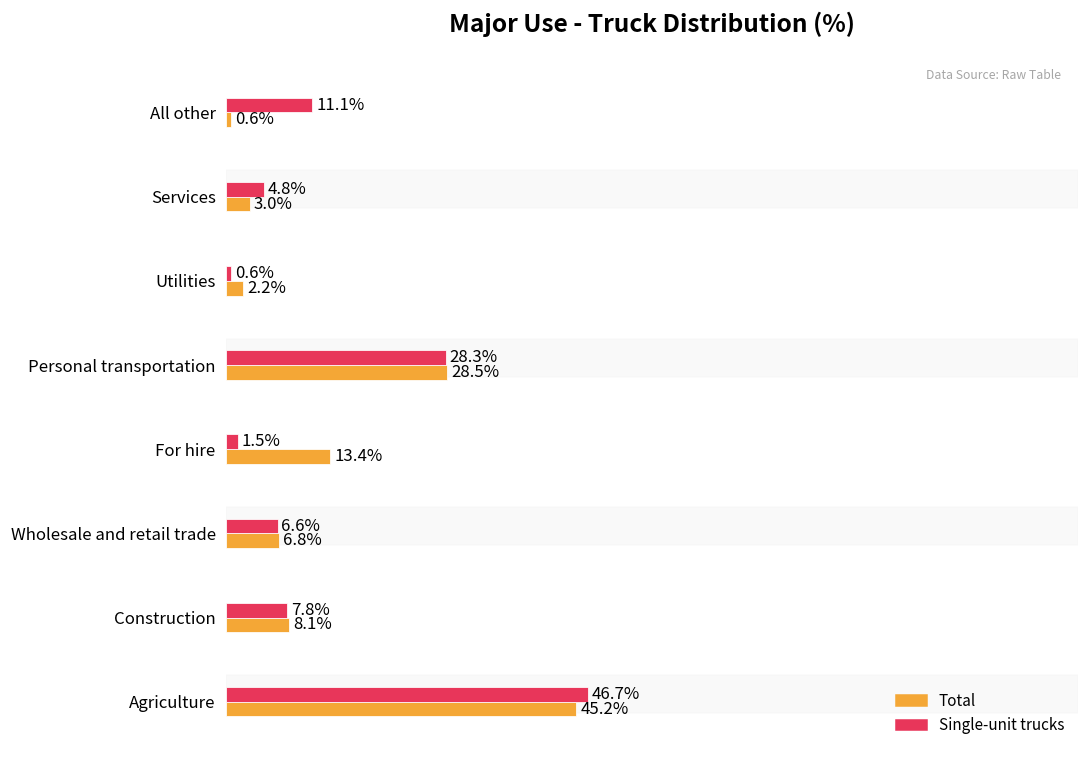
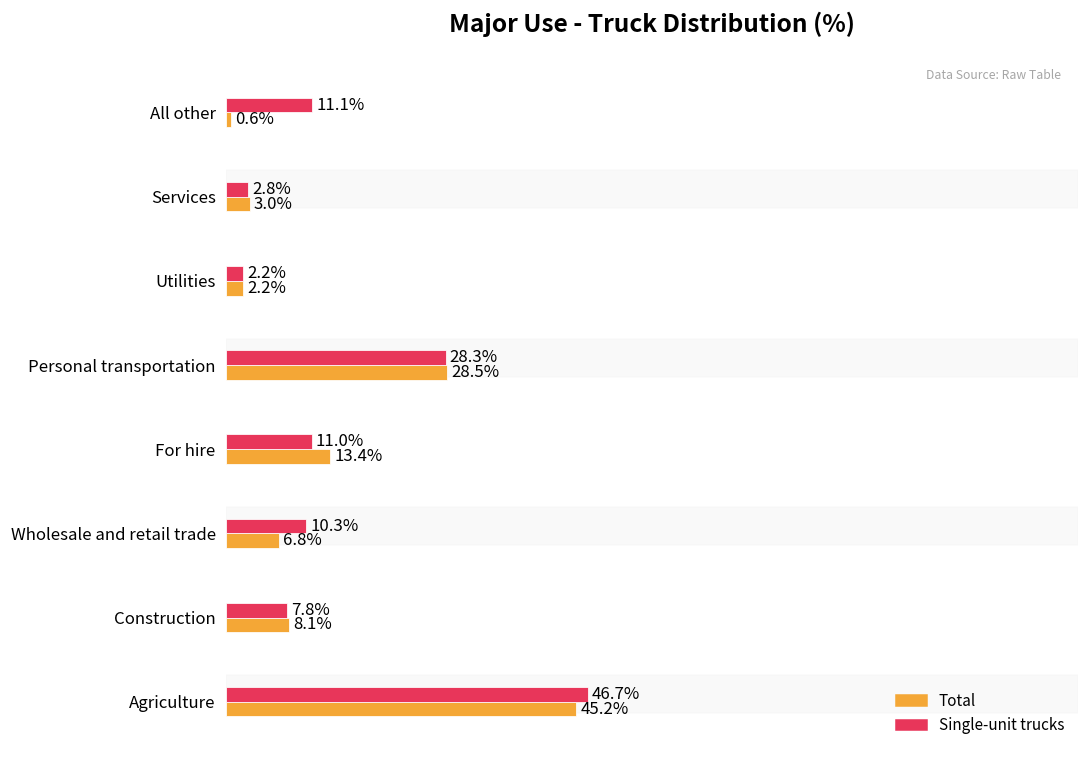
Single-unit trucks, Services: 4.8% -> 2.8%
Single-unit trucks, Utilities: 0.6% -> 2.2%
Single-unit trucks, For hire: 1.5% -> 11.0%
Single-unit trucks, Wholesale and retail trade: 6.6% -> 10.3%
